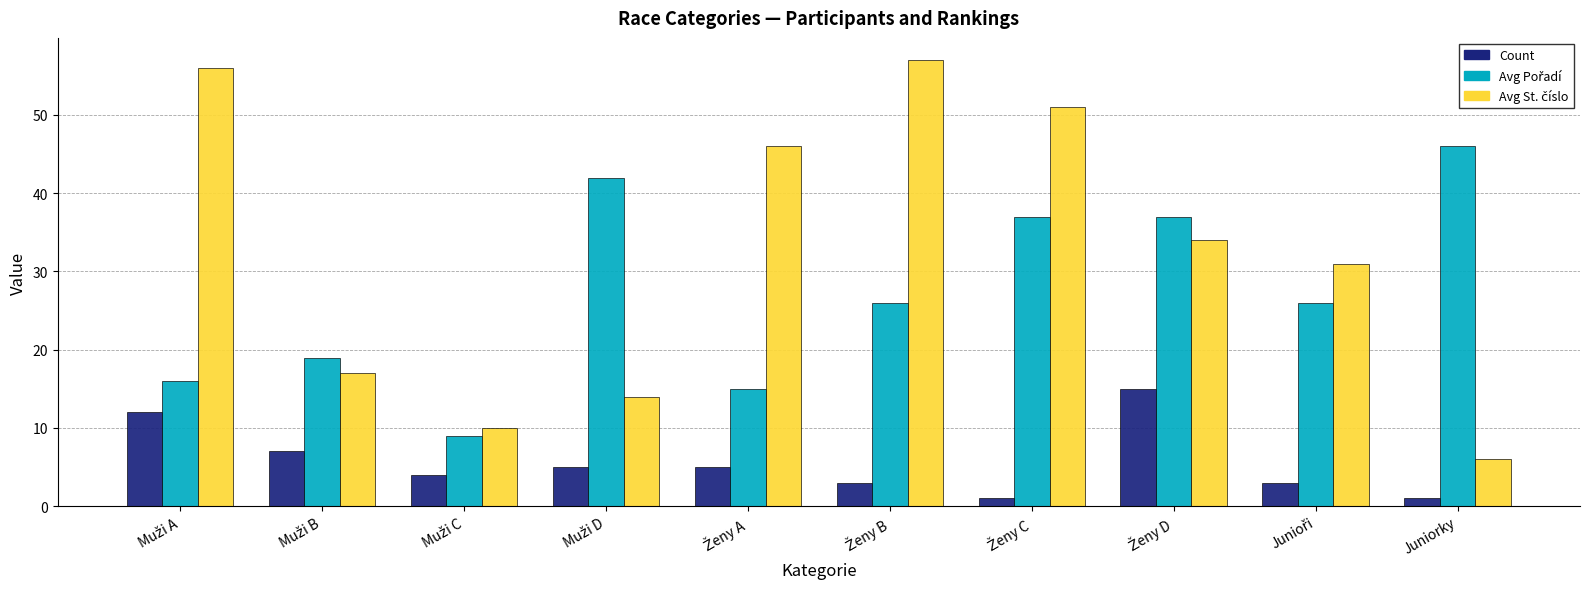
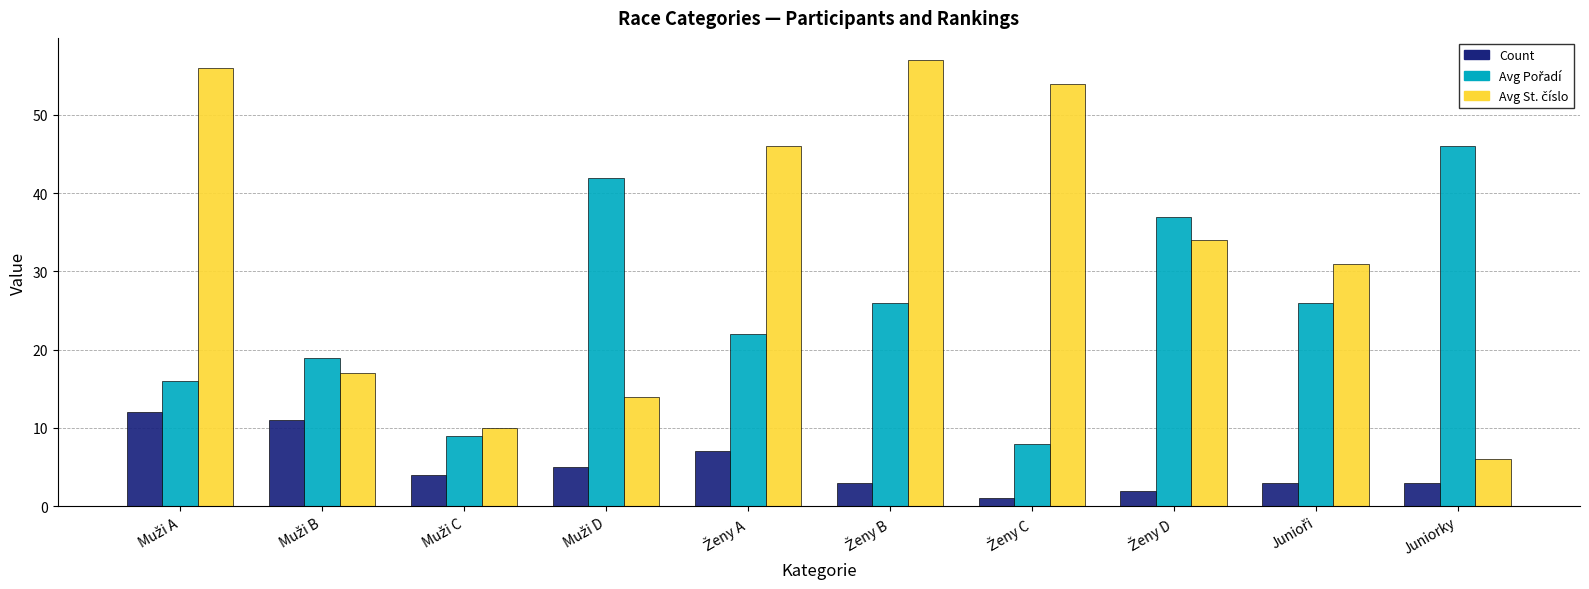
Count, Muži B: 7 -> 11
Count, Ženy A: 5 -> 7
Avg Pořadí, Ženy A: 15 -> 22
Avg Pořadí, Ženy C: 37 -> 8
Avg St. číslo, Ženy C: 51 -> 54
Count, Ženy D: 15 -> 2
Count, Juniorky: 1 -> 3
